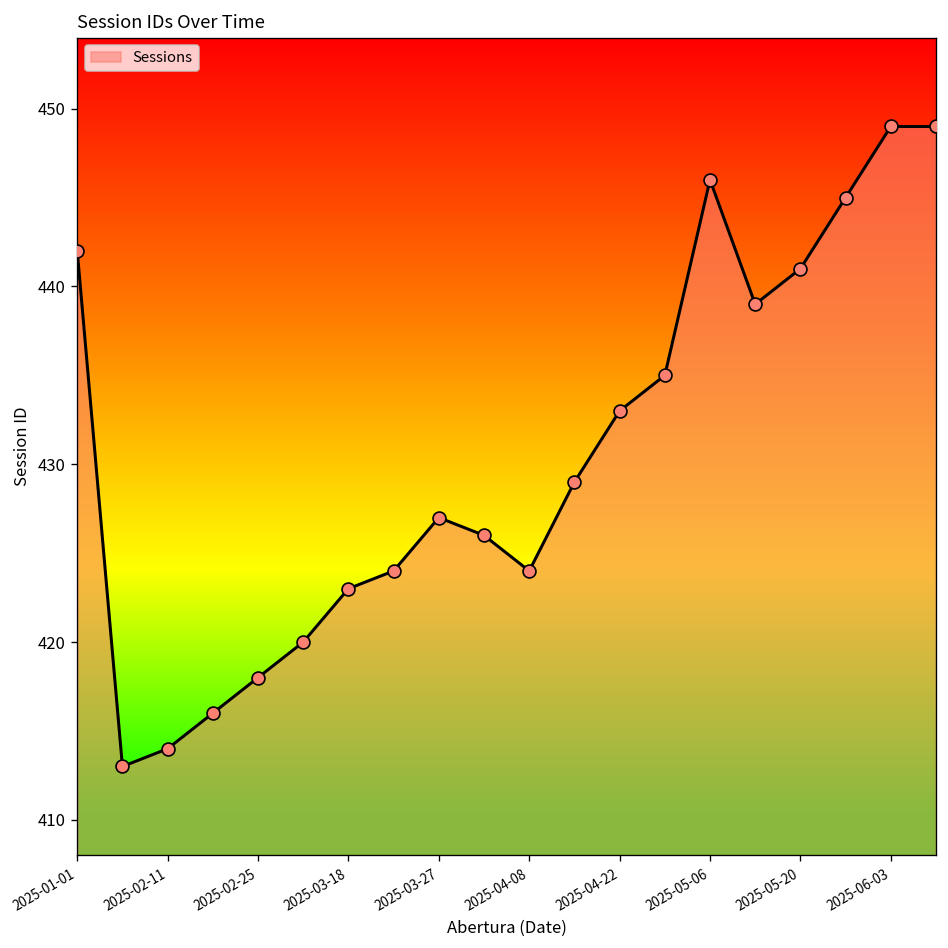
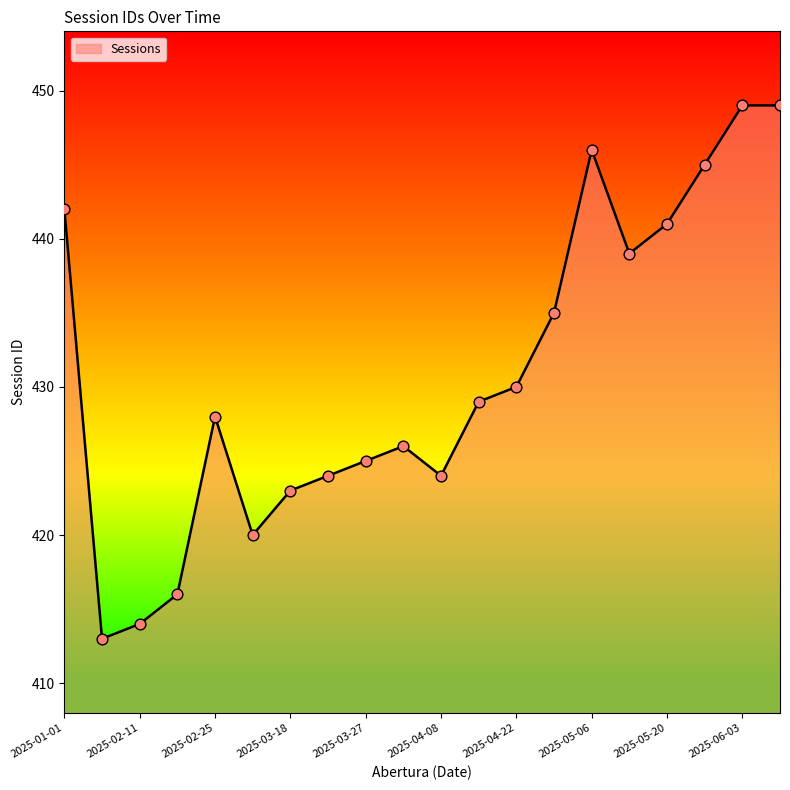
2025-02-25: 418 -> 428
2025-03-27: 427 -> 425
2025-04-22: 433 -> 430
